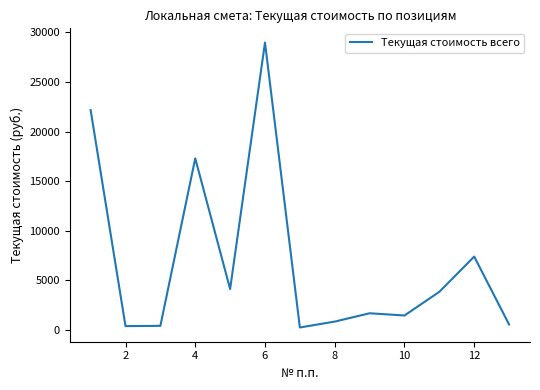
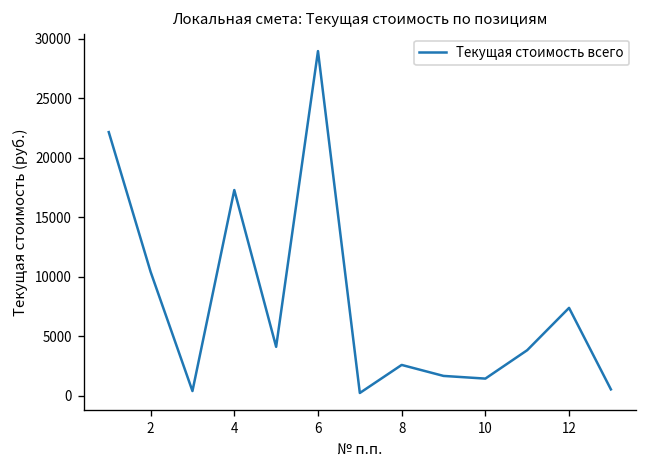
2: 0 -> 10000
8: 1000 -> 3000
